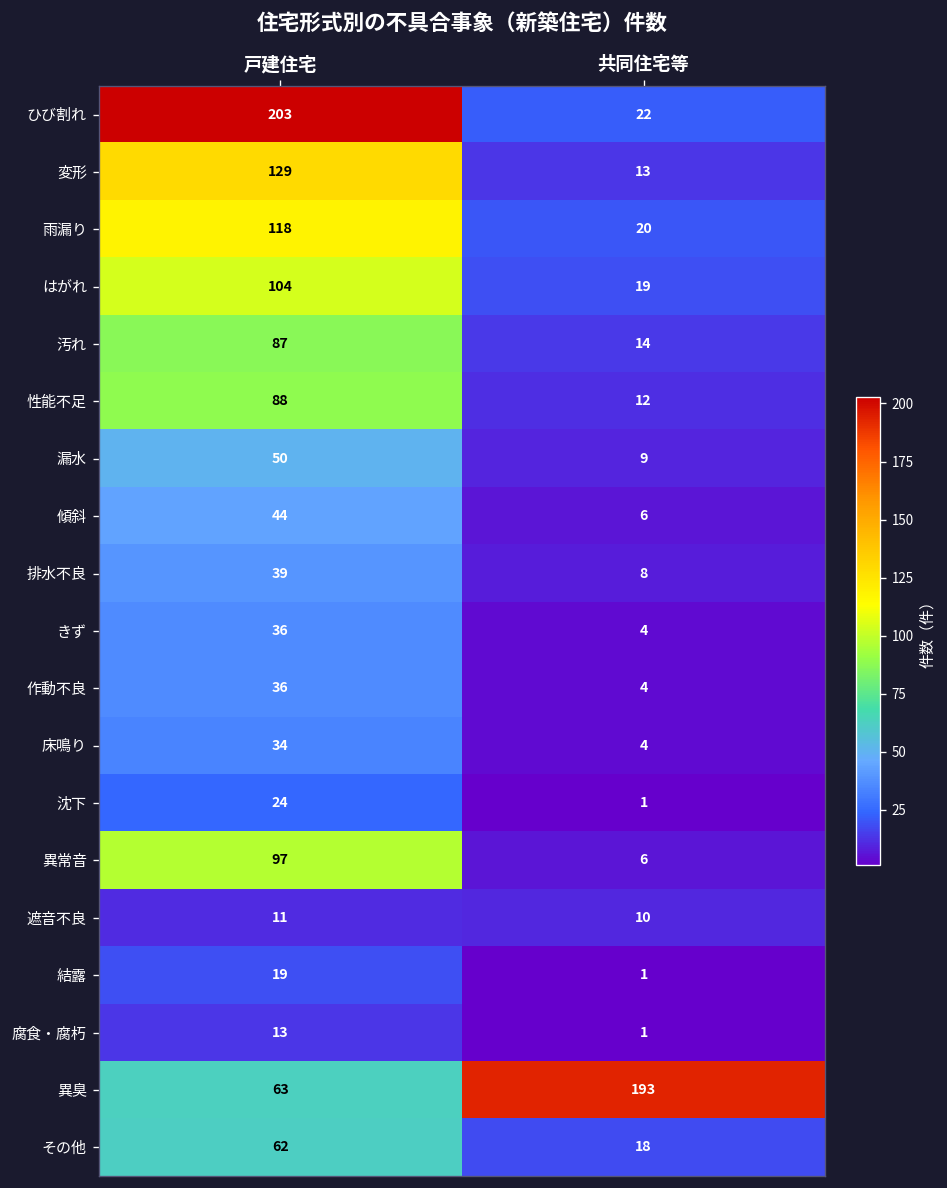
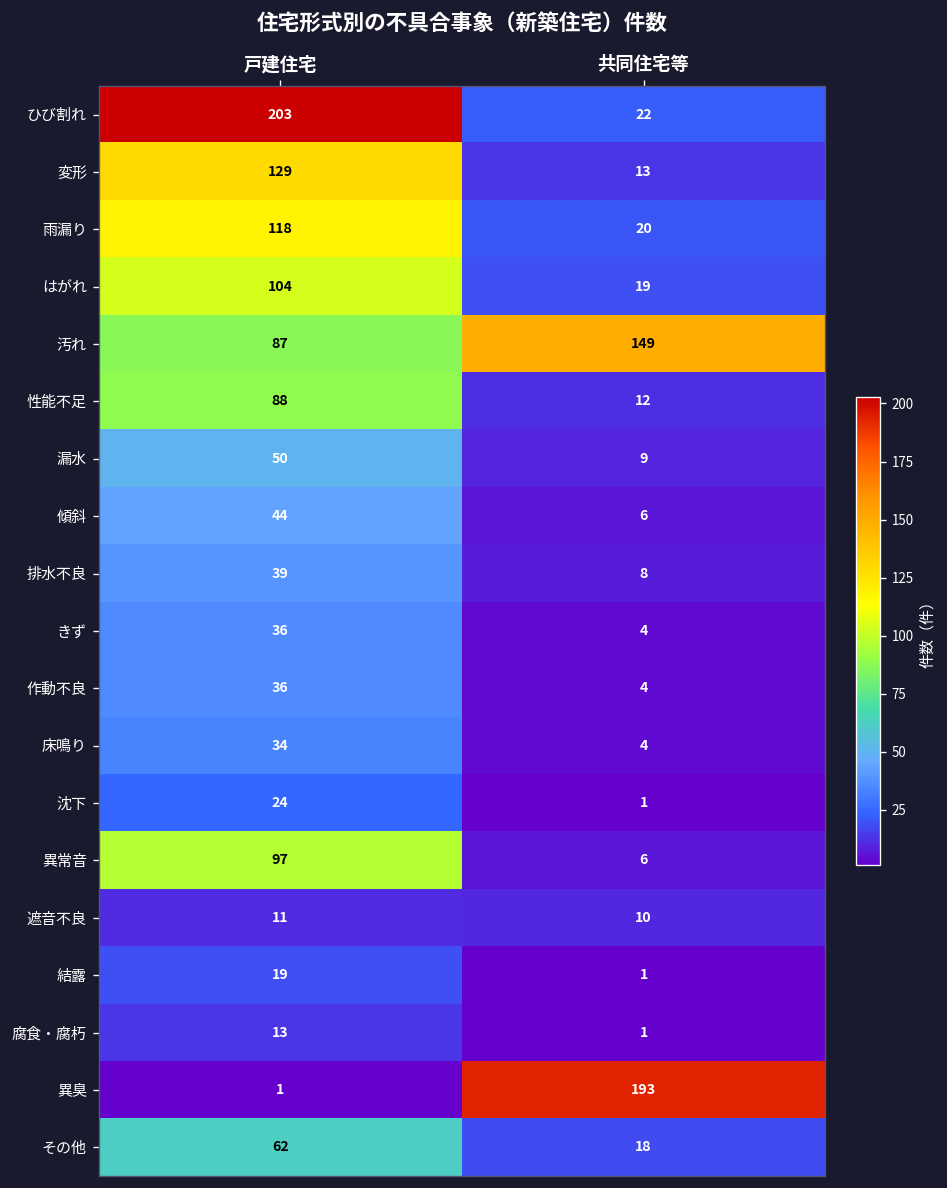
汚れ, 共同住宅等: 14 -> 149
異臭, 戸建住宅: 63 -> 1
